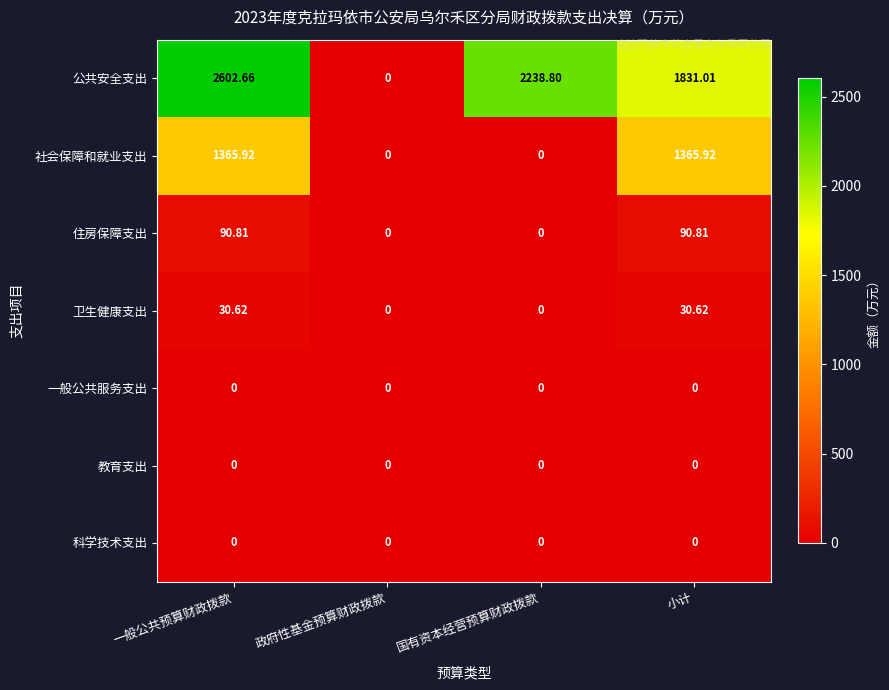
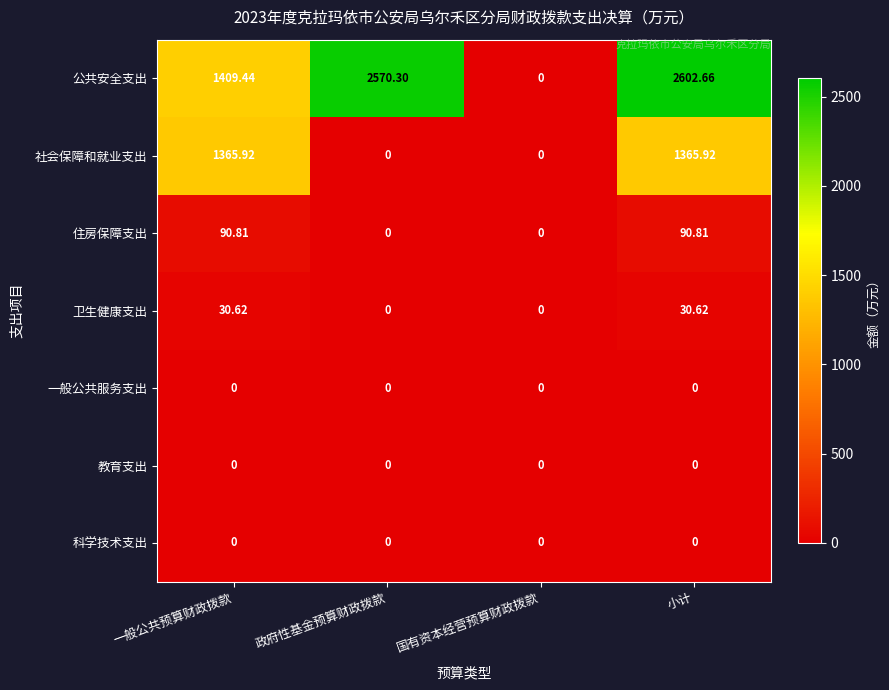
公共安全支出, 一般公共预算财政拨款: 2602.66 -> 1409.44
公共安全支出, 政府性基金预算财政拨款: 0 -> 2570.30
公共安全支出, 国有资本经营预算财政拨款: 2238.80 -> 0
公共安全支出, 小计: 1831.01 -> 2602.66
